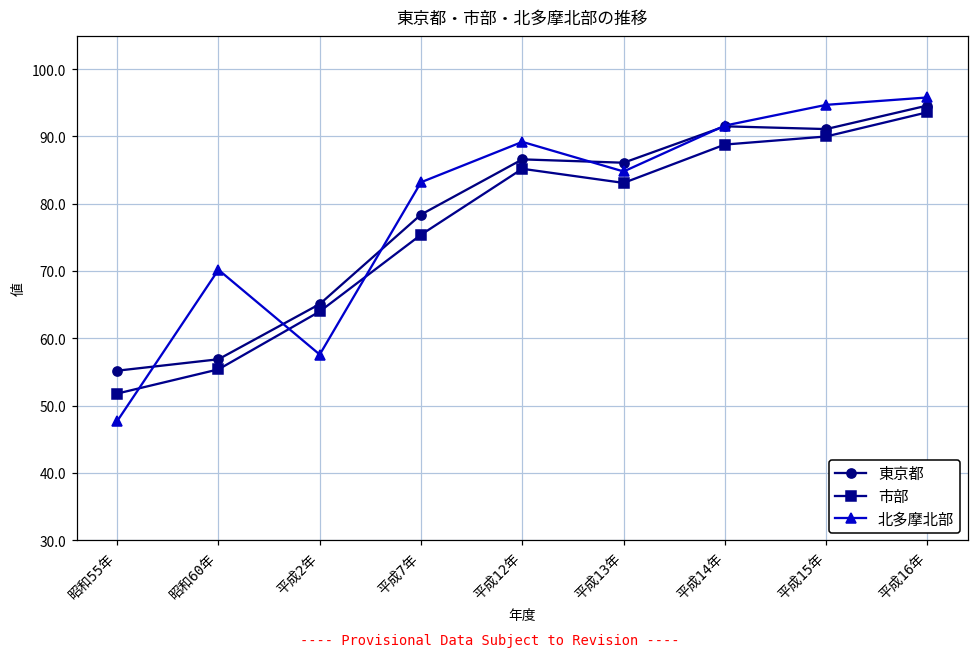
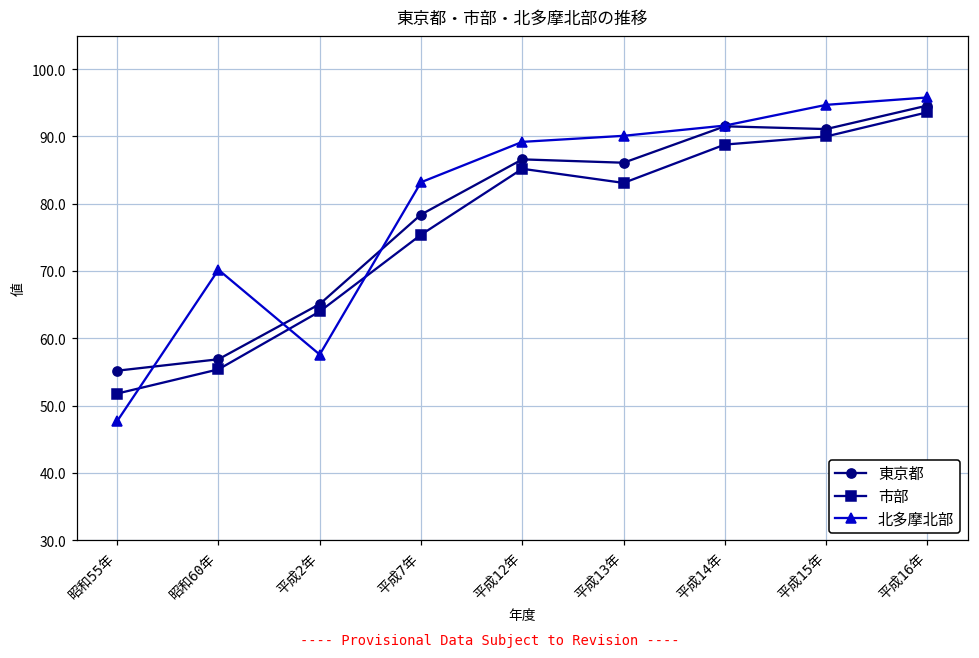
北多摩北部, 平成13年: 85 -> 90
